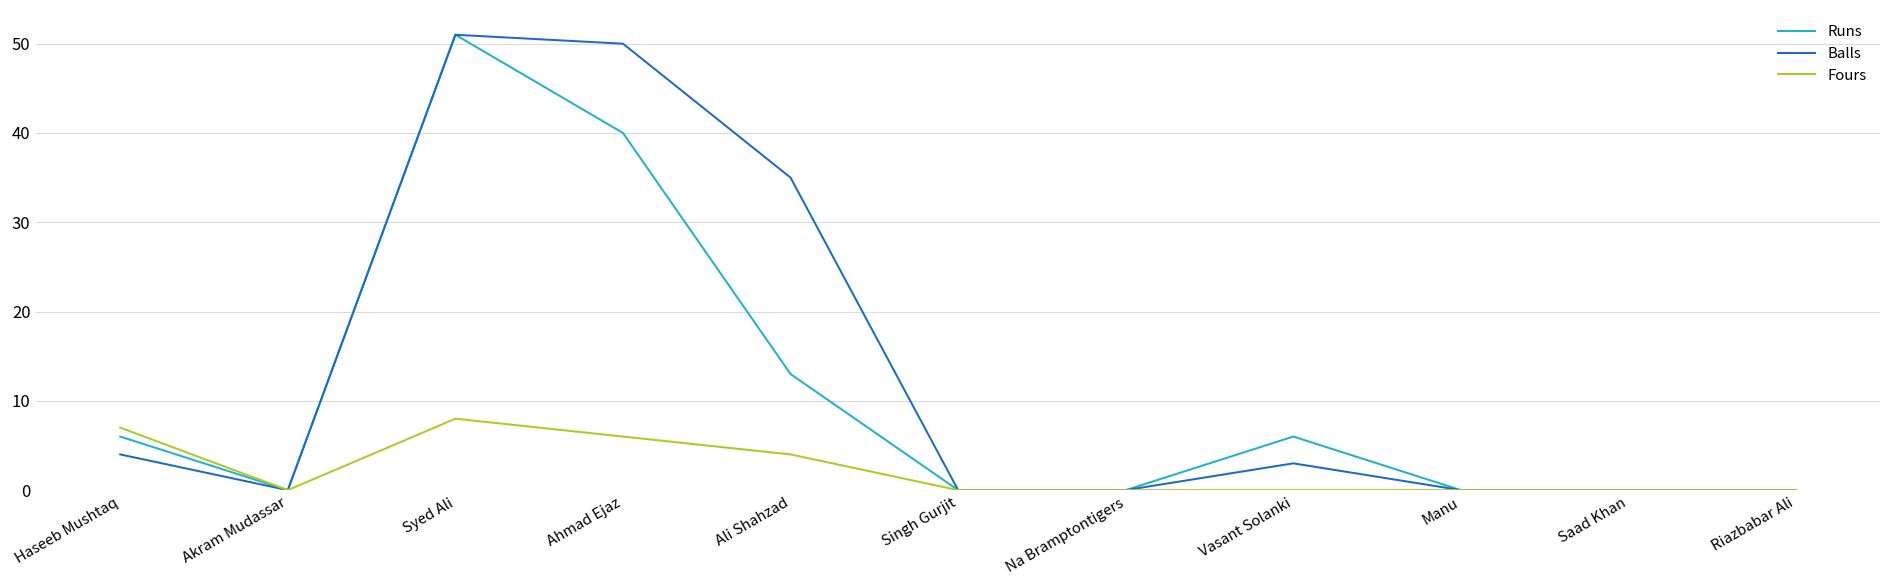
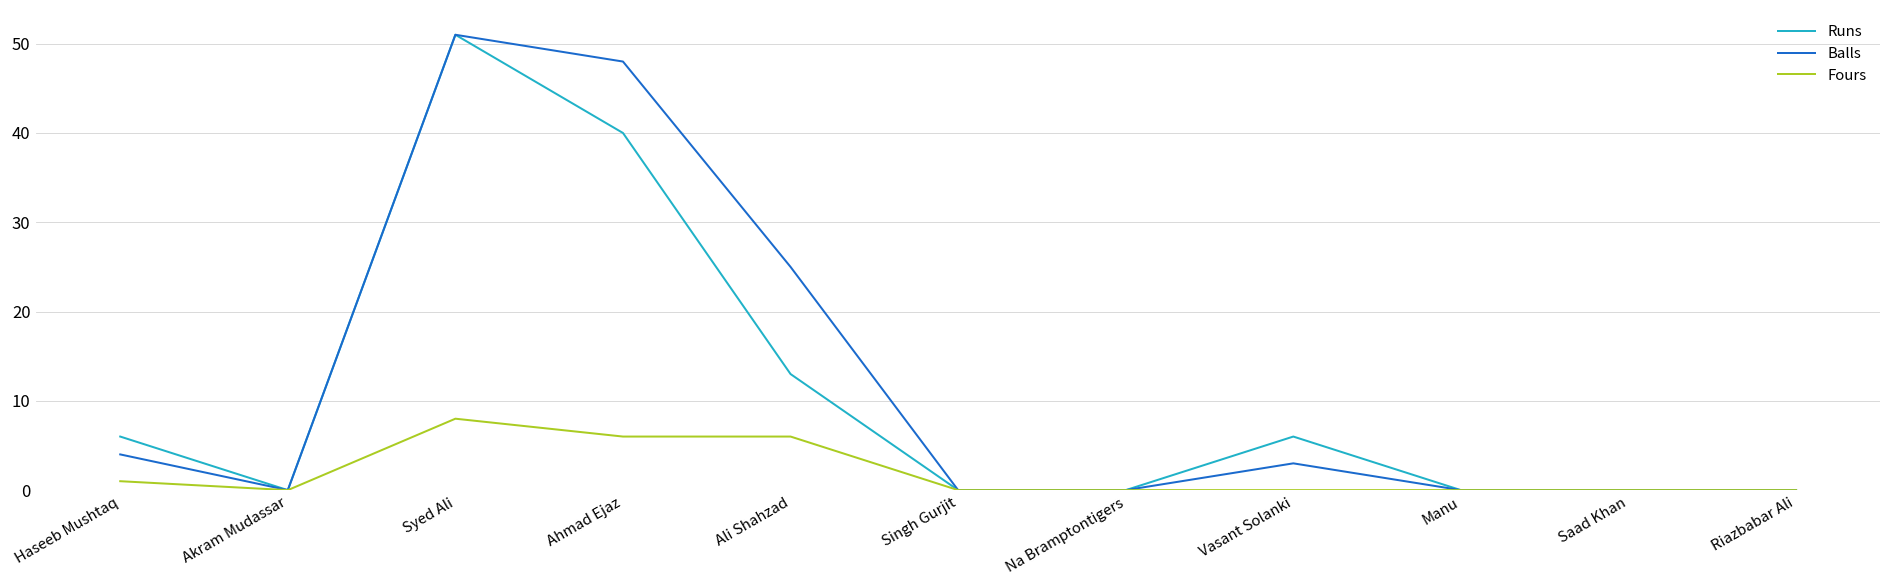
Fours, Haseeb Mushtaq: 7 -> 1
Balls, Ahmad Ejaz: 50 -> 48
Balls, Ali Shahzad: 35 -> 25
Fours, Ali Shahzad: 4 -> 6
